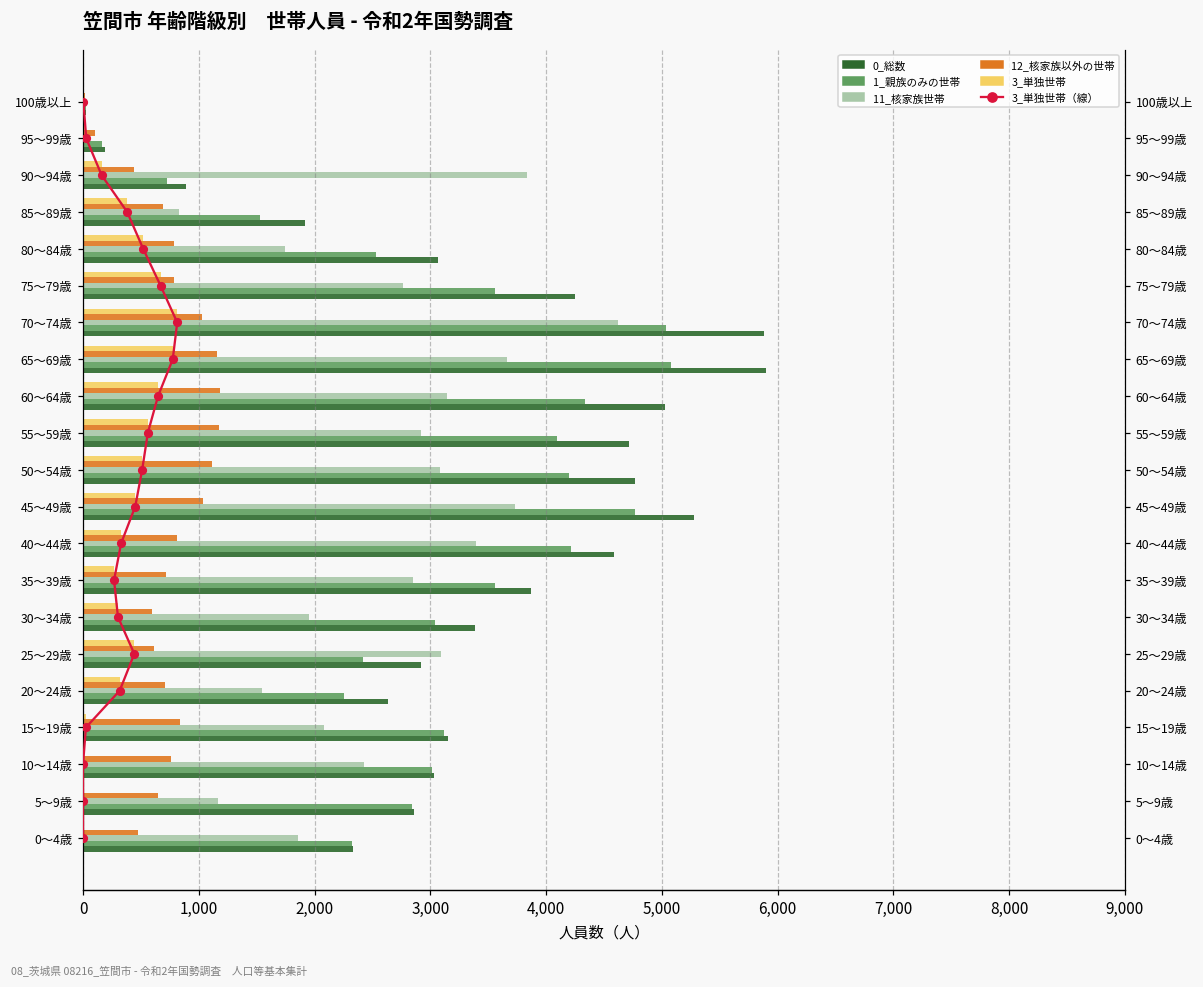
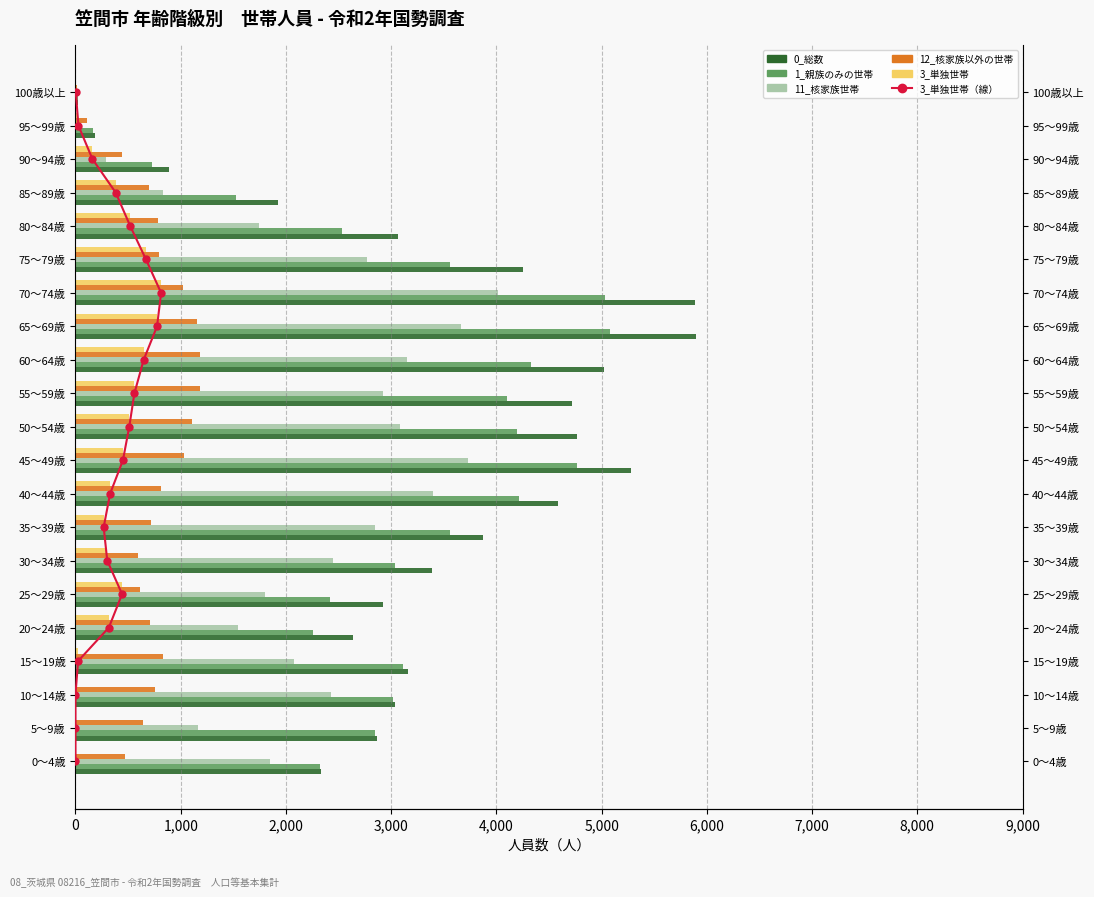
11_核家族世帯, 90～94歳: 3,840 -> 290
11_核家族世帯, 70～74歳: 4,620 -> 4,010
11_核家族世帯, 30～34歳: 1,950 -> 2,450
11_核家族世帯, 25～29歳: 3,100 -> 1,800
